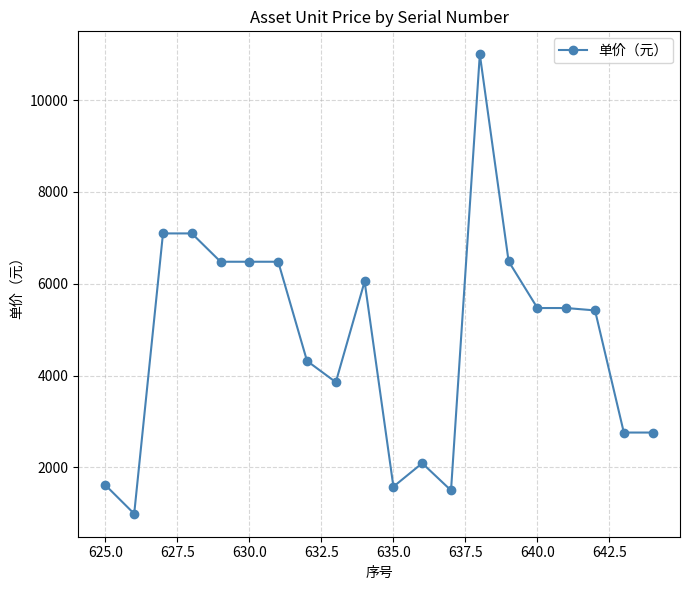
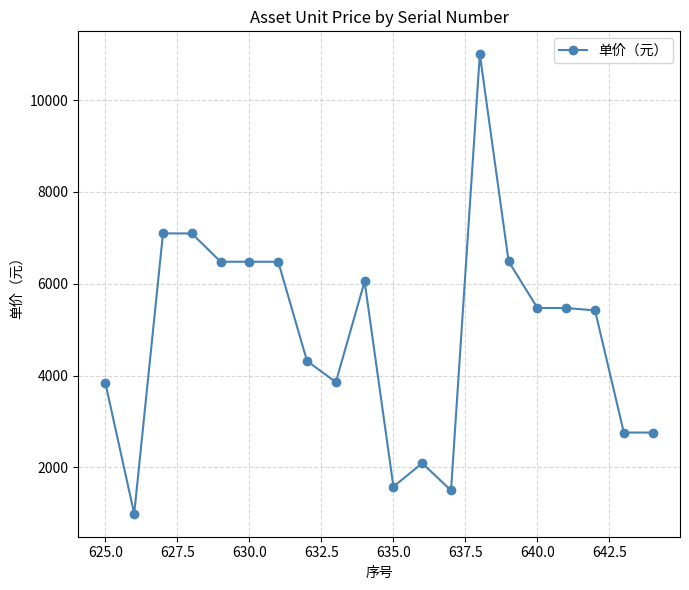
625.0: 1600 -> 3800
